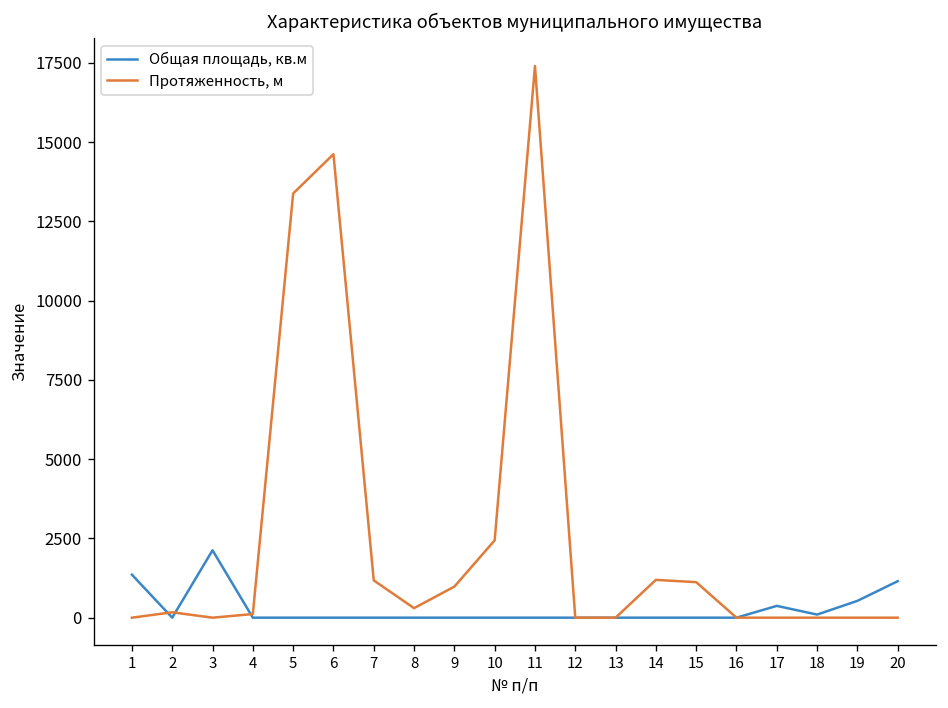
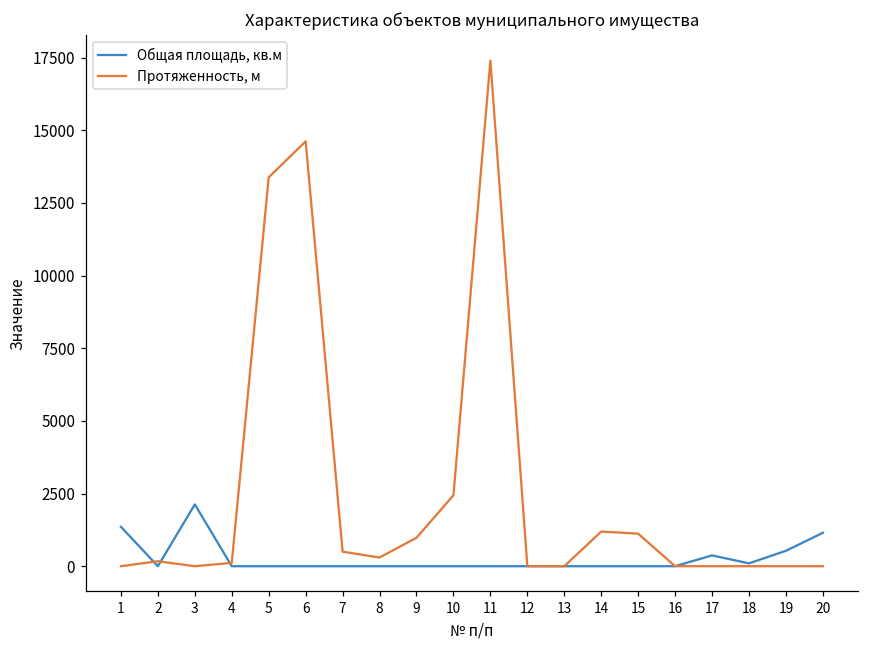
Протяженность, м, 7: 1200 -> 500
